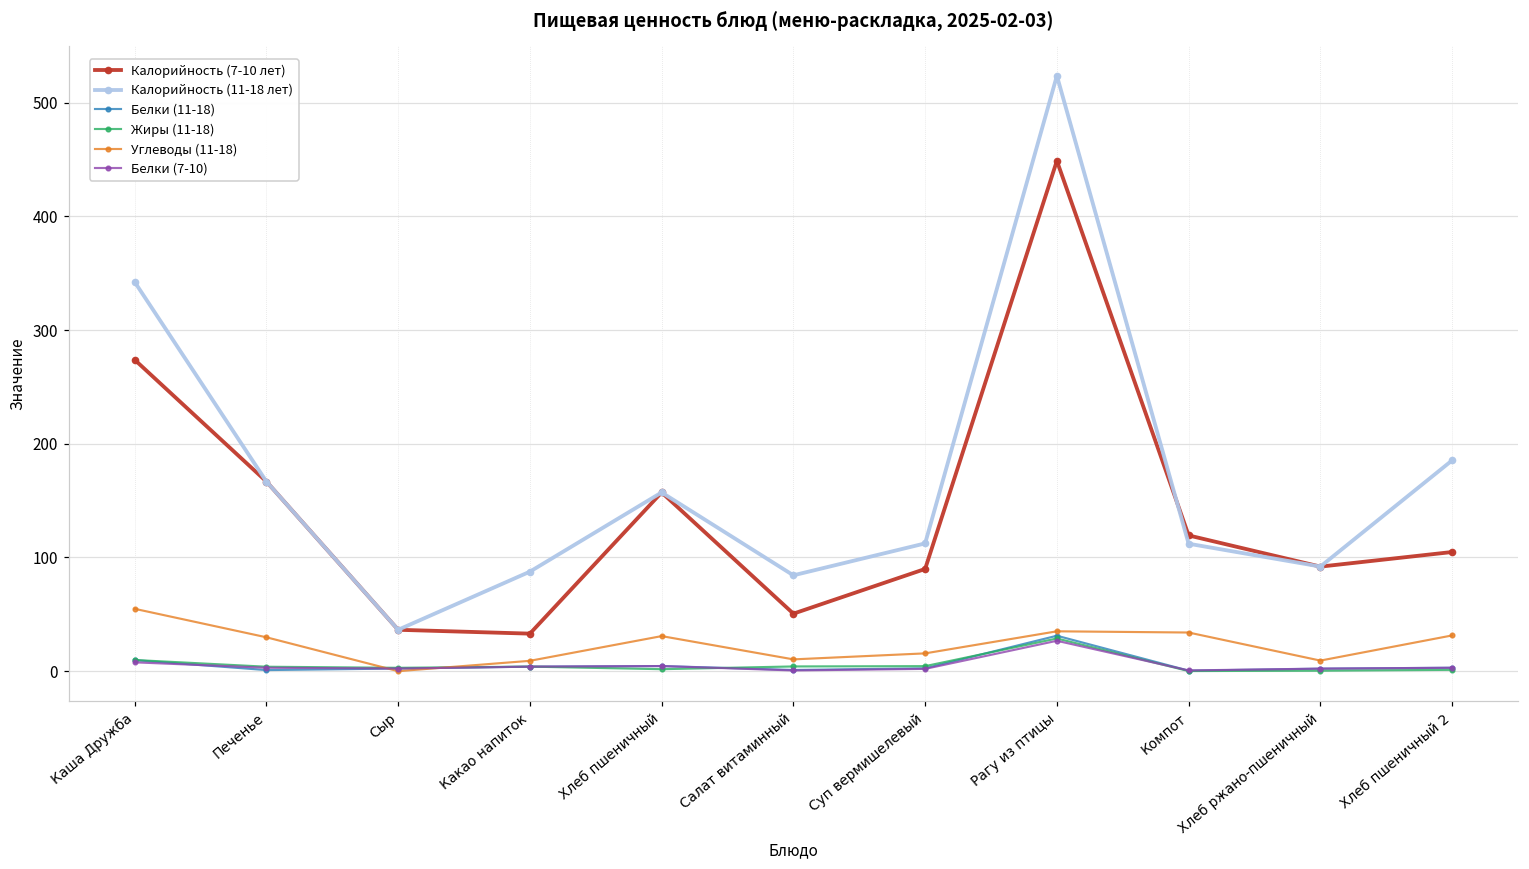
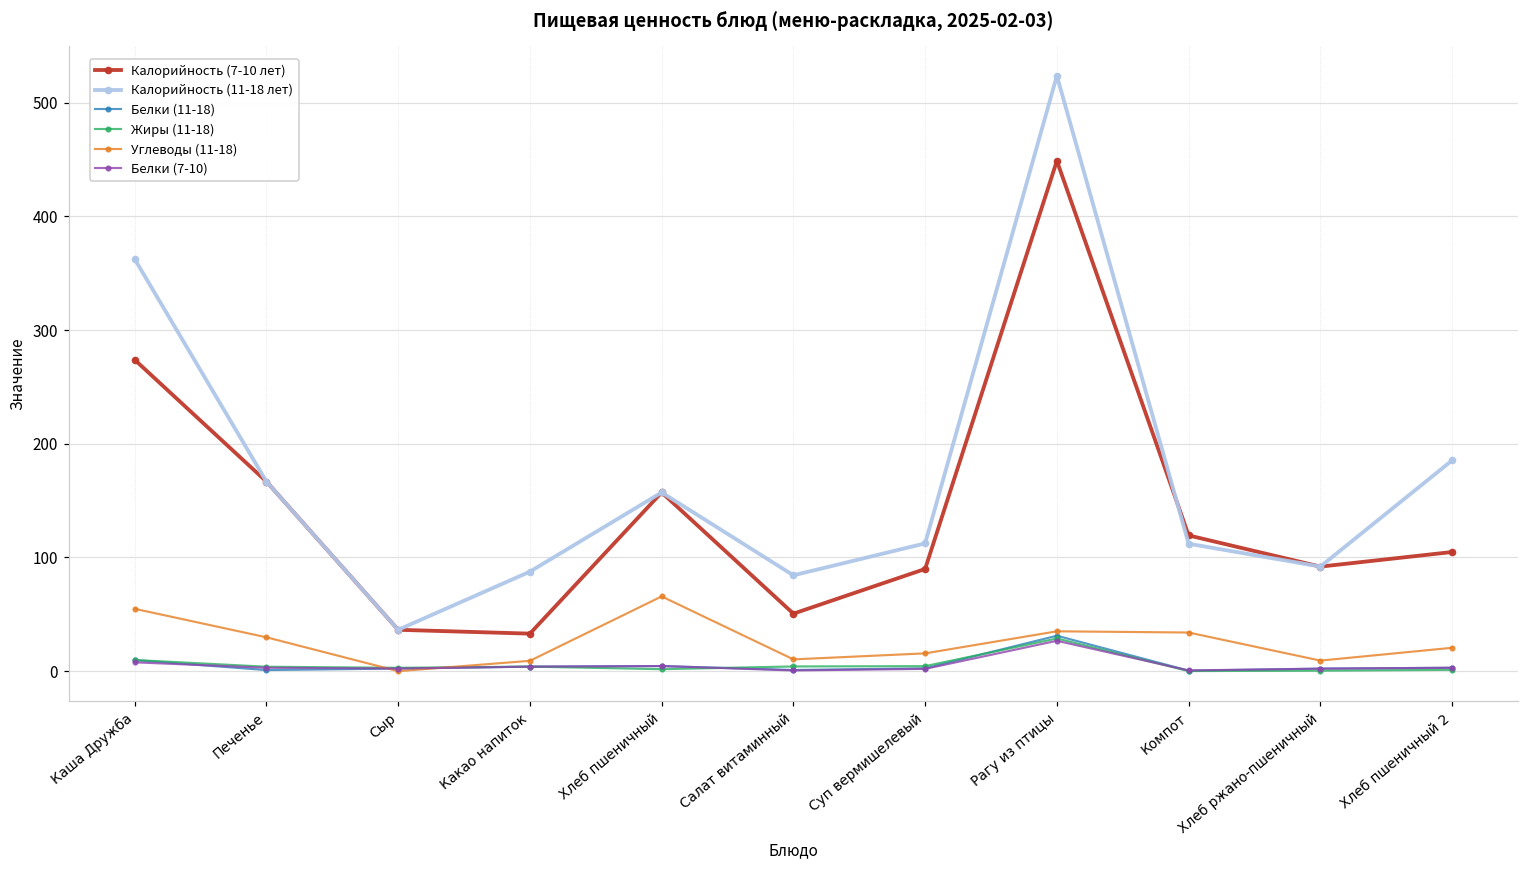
Калорийность (11-18 лет), Каша Дружба: 342 -> 362
Углеводы (11-18), Хлеб пшеничный: 31 -> 66
Углеводы (11-18), Хлеб пшеничный 2: 31 -> 21
